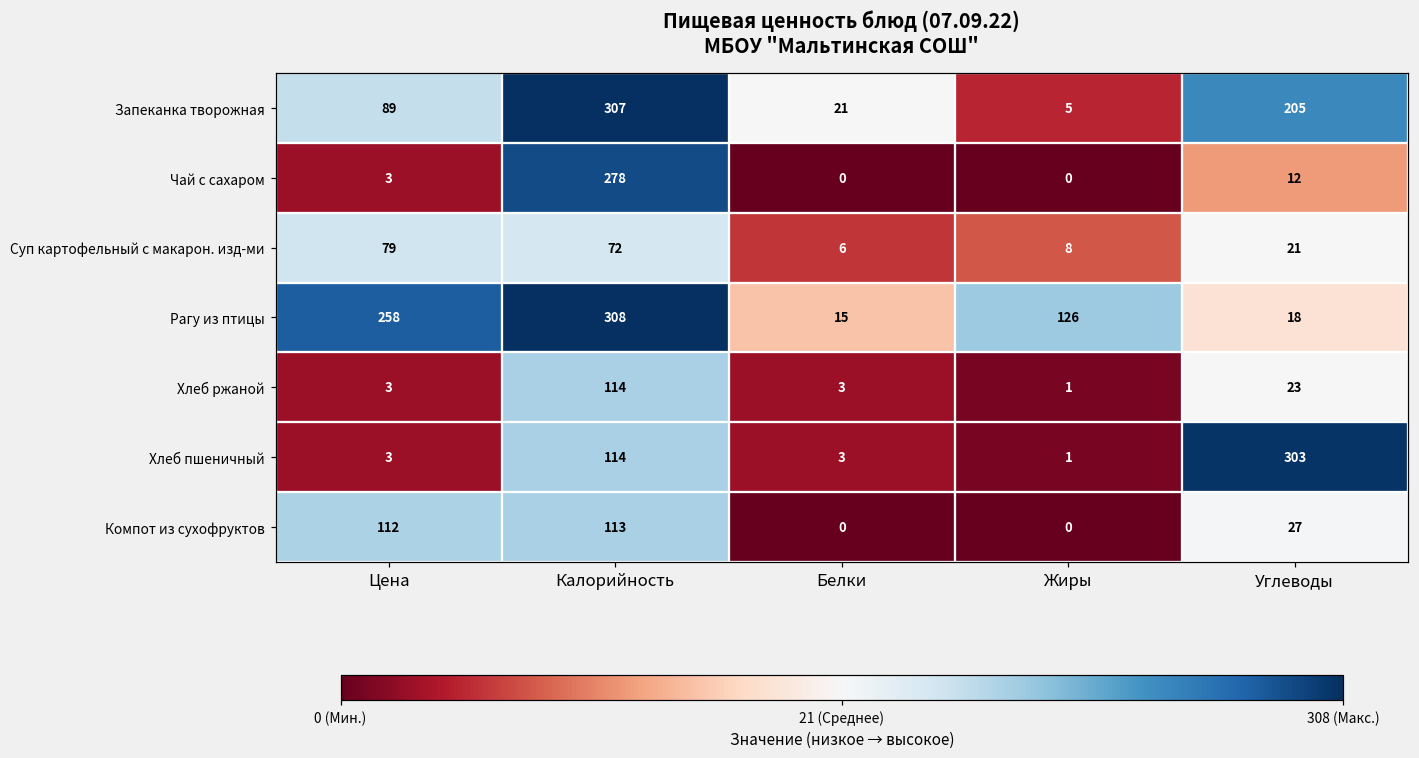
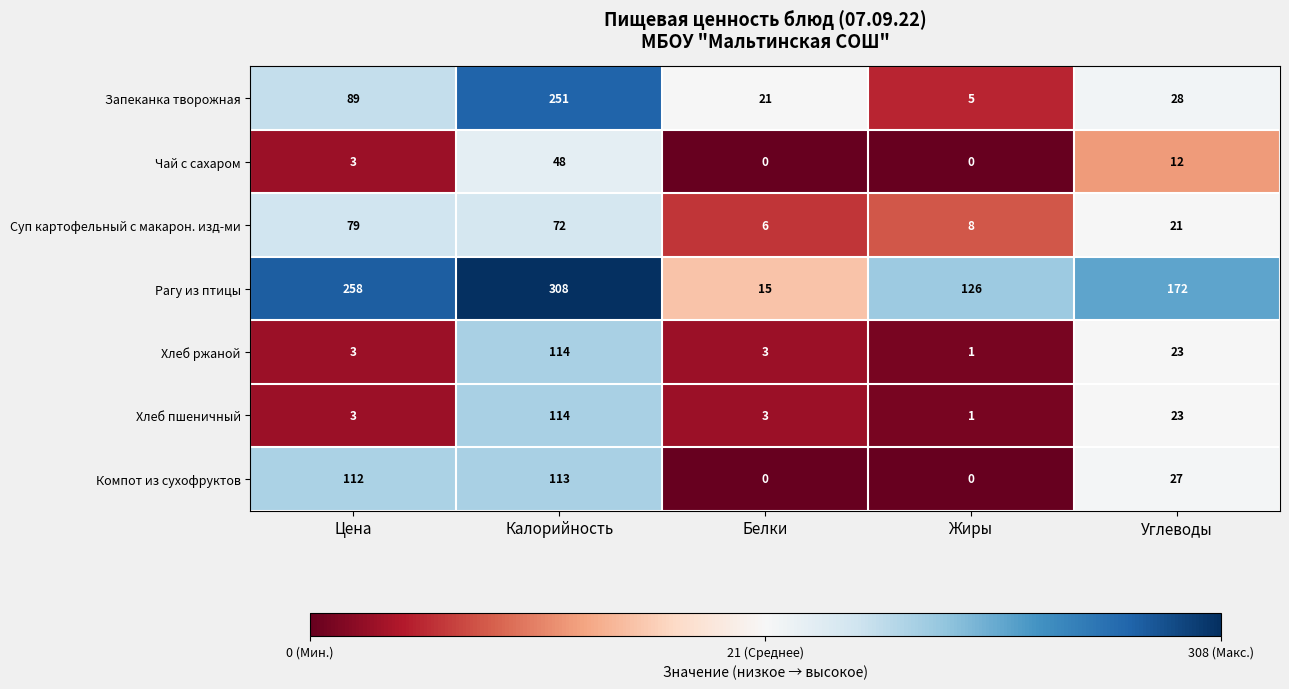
Запеканка творожная, Калорийность: 307 -> 251
Запеканка творожная, Углеводы: 205 -> 28
Чай с сахаром, Калорийность: 278 -> 48
Рагу из птицы, Углеводы: 18 -> 172
Хлеб пшеничный, Углеводы: 303 -> 23
